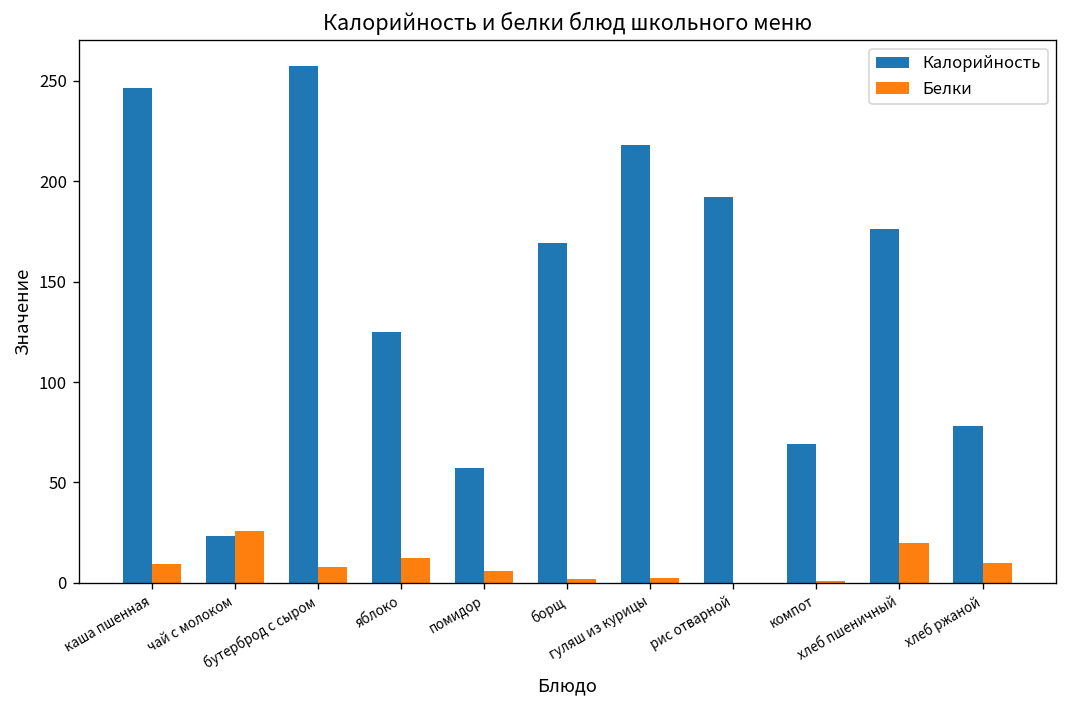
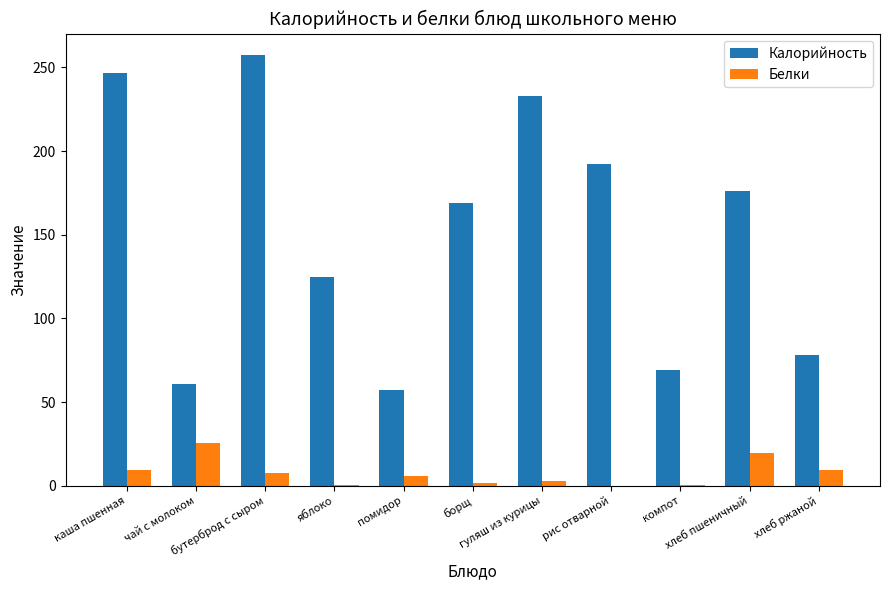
Калорийность, чай с молоком: 23 -> 61
Белки, яблоко: 12 -> 0
Калорийность, гуляш из курицы: 218 -> 233
